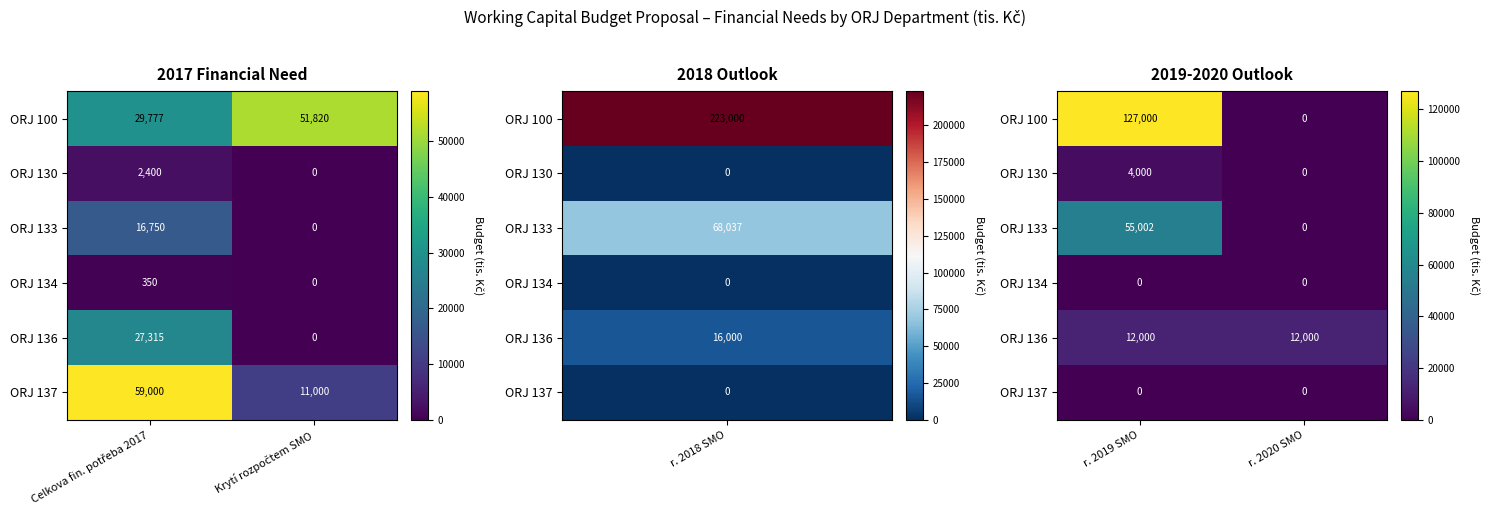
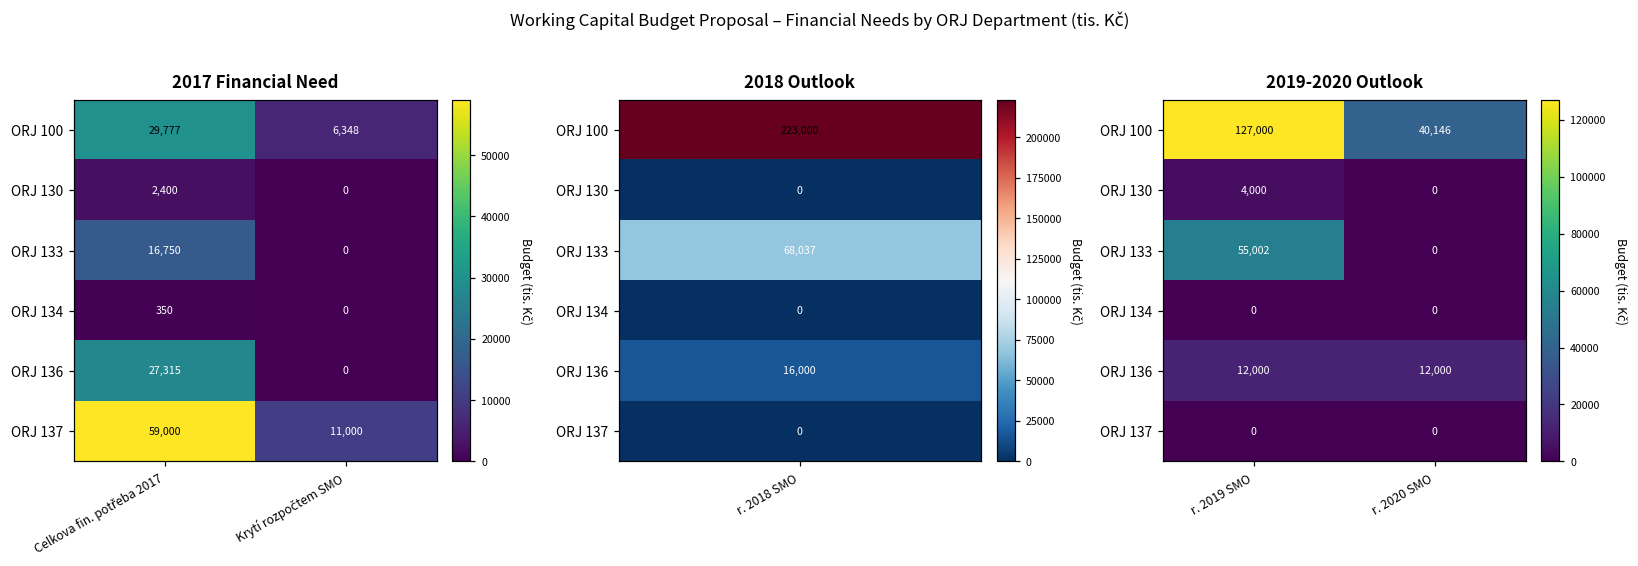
2017 Financial Need, ORJ 100, Krytí rozpočtem SMO: 51,820 -> 6,348
2019-2020 Outlook, ORJ 100, r. 2020 SMO: 0 -> 40,146
